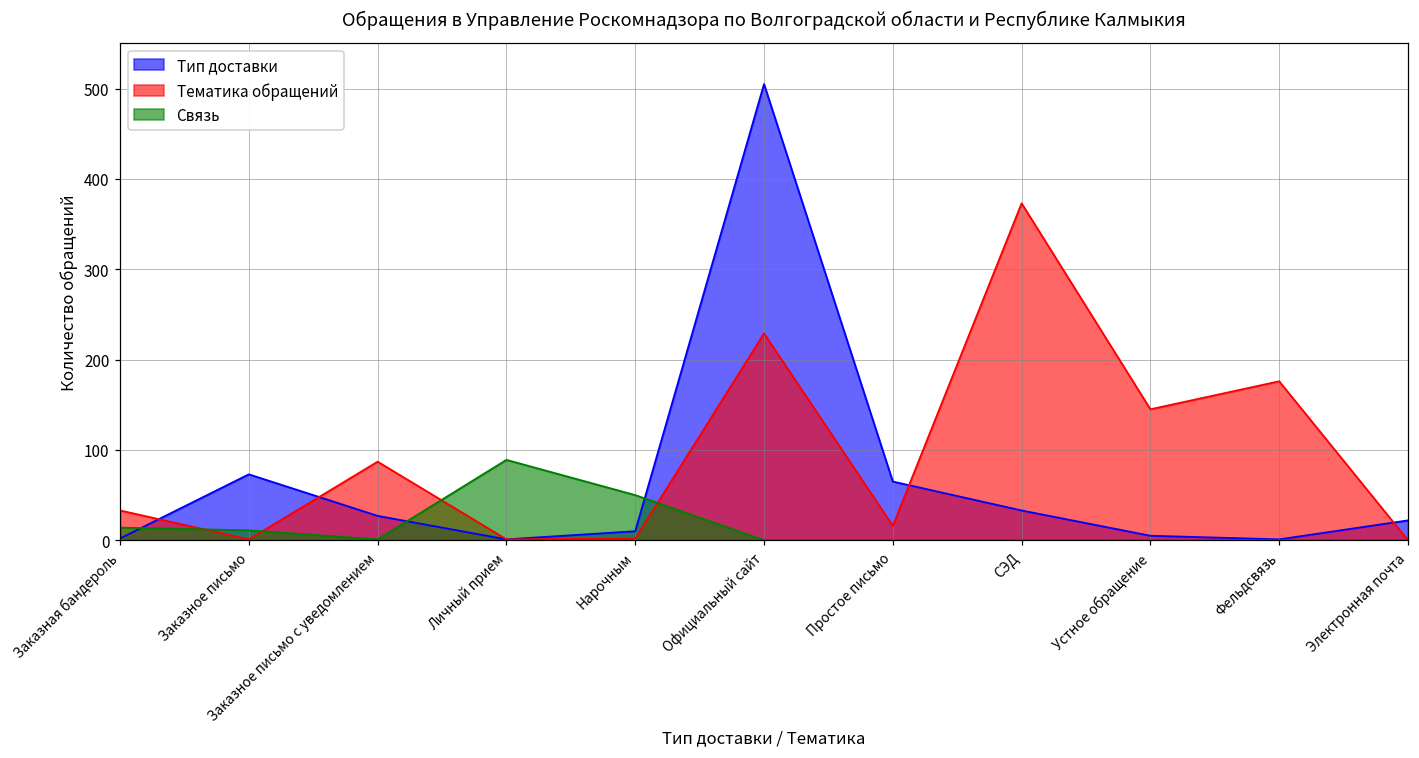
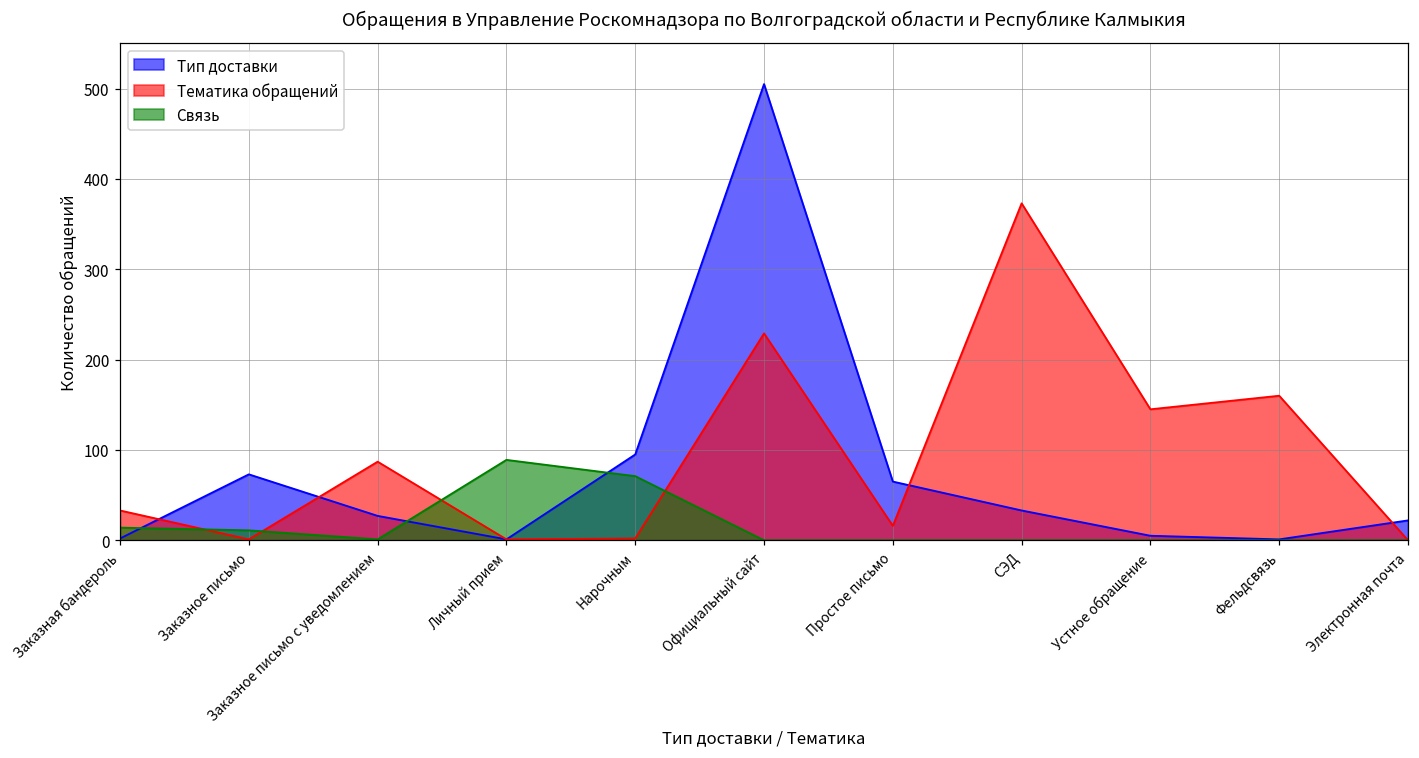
Тип доставки, Нарочным: 10 -> 100
Связь, Нарочным: 50 -> 70
Тематика обращений, Фельдсвязь: 180 -> 160
